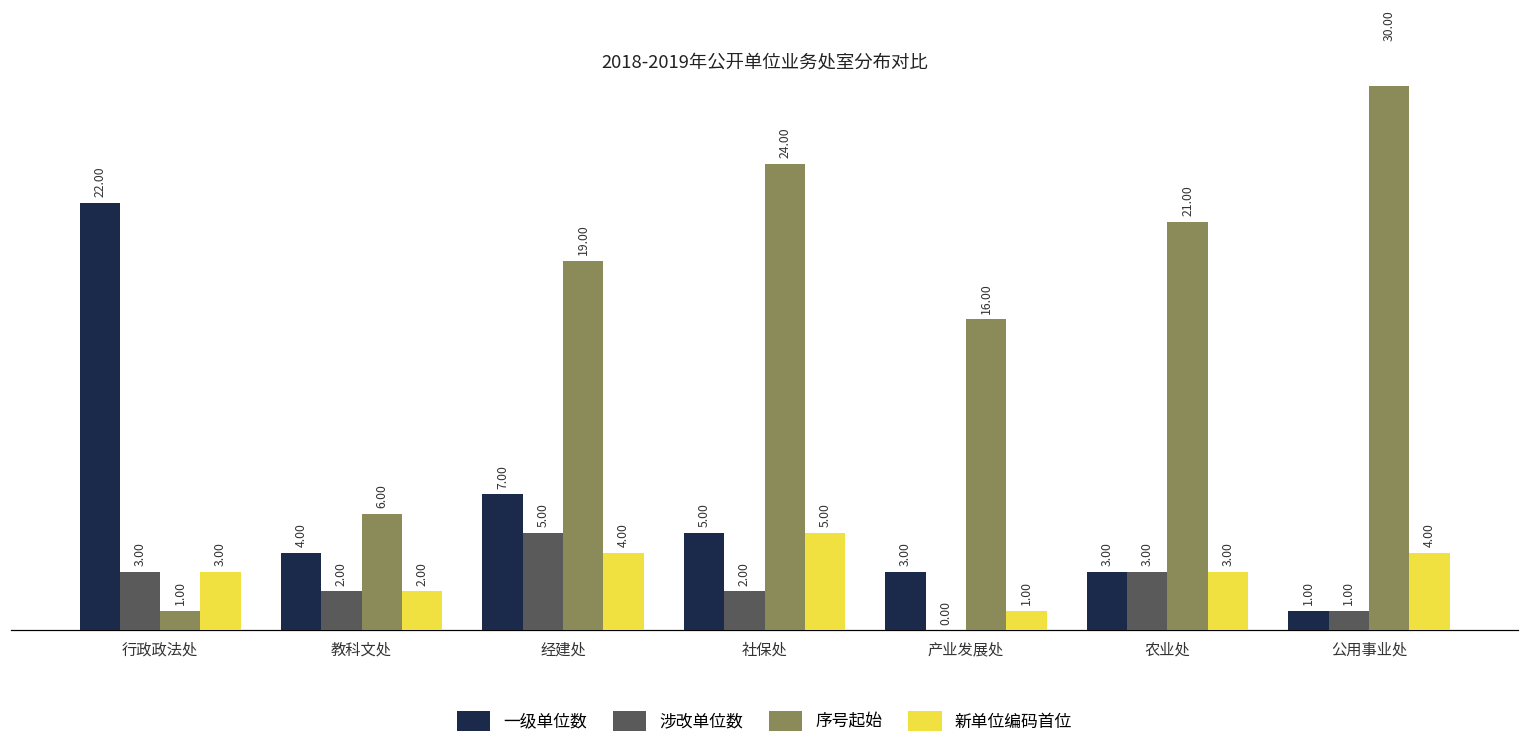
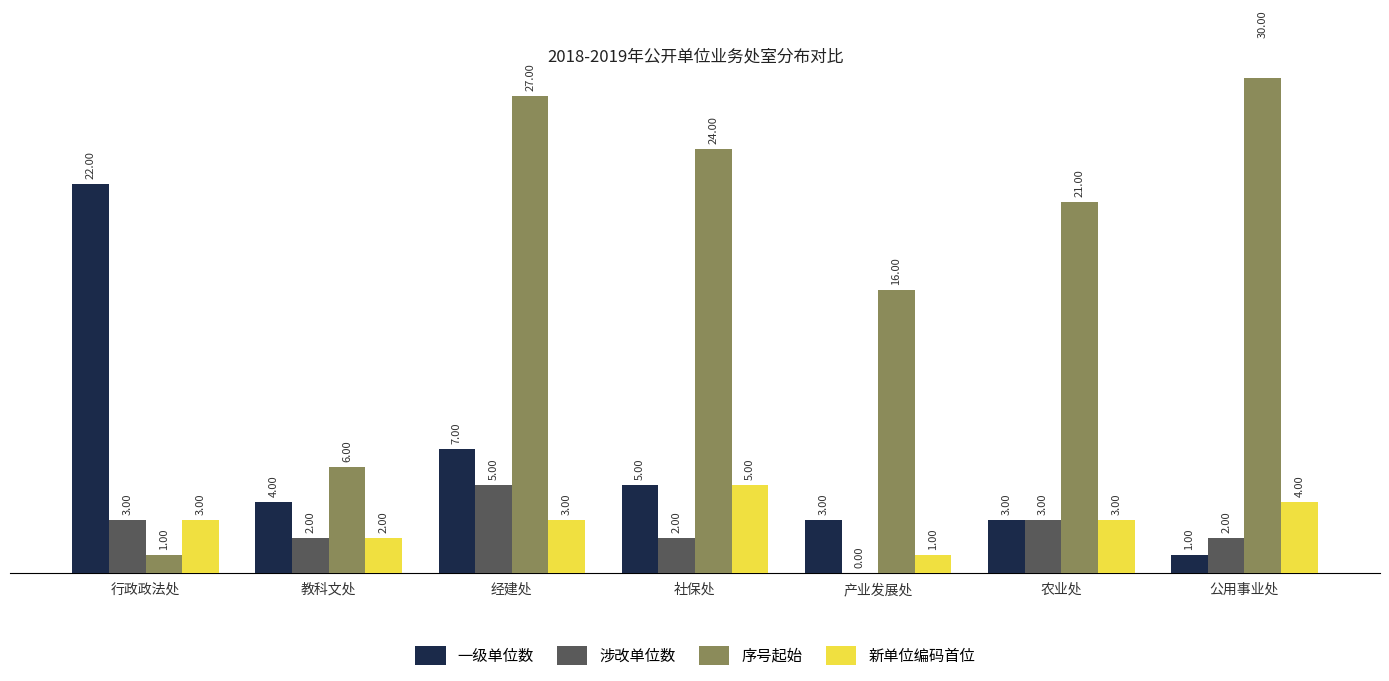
序号起始, 经建处: 19.00 -> 27.00
新单位编码首位, 经建处: 4.00 -> 3.00
涉改单位数, 公用事业处: 1.00 -> 2.00
